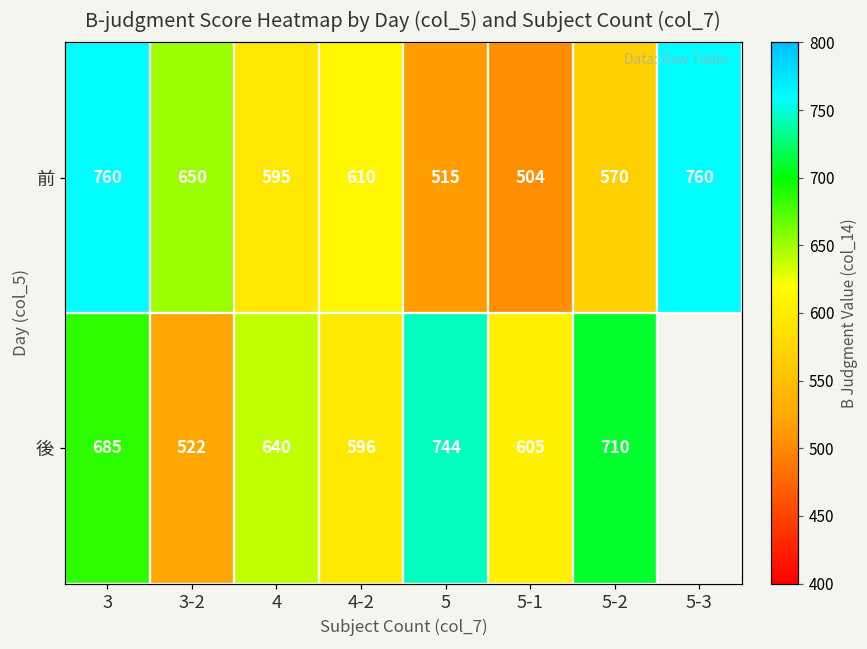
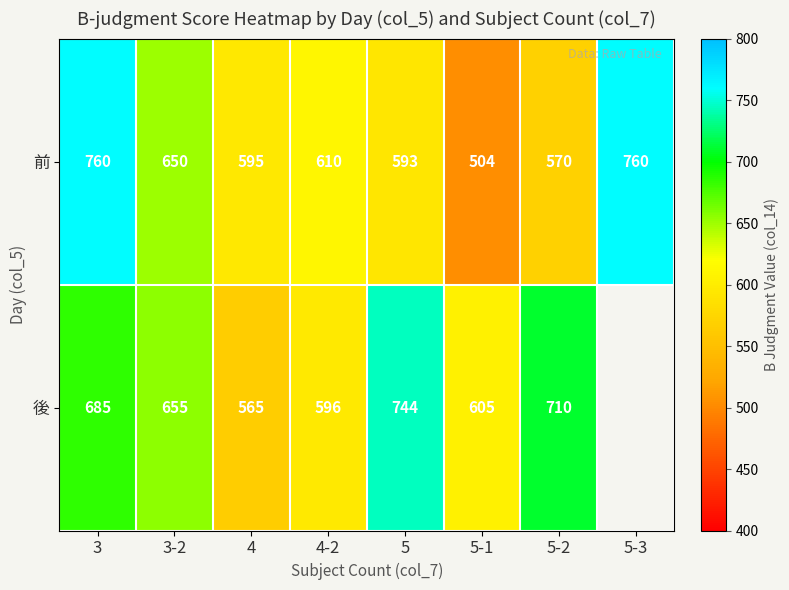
前, 5: 515 -> 593
後, 3-2: 522 -> 655
後, 4: 640 -> 565
